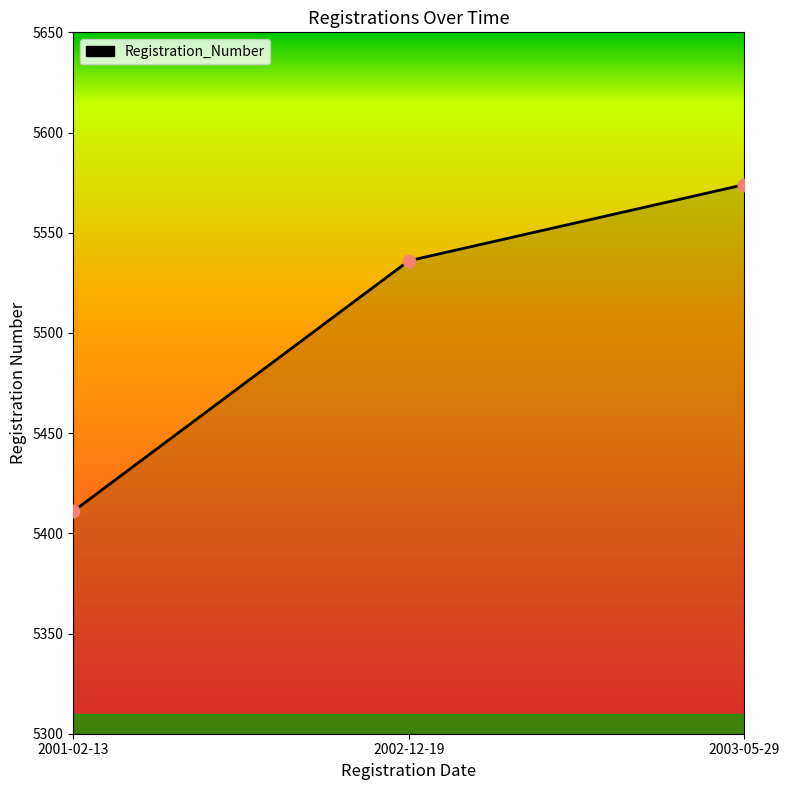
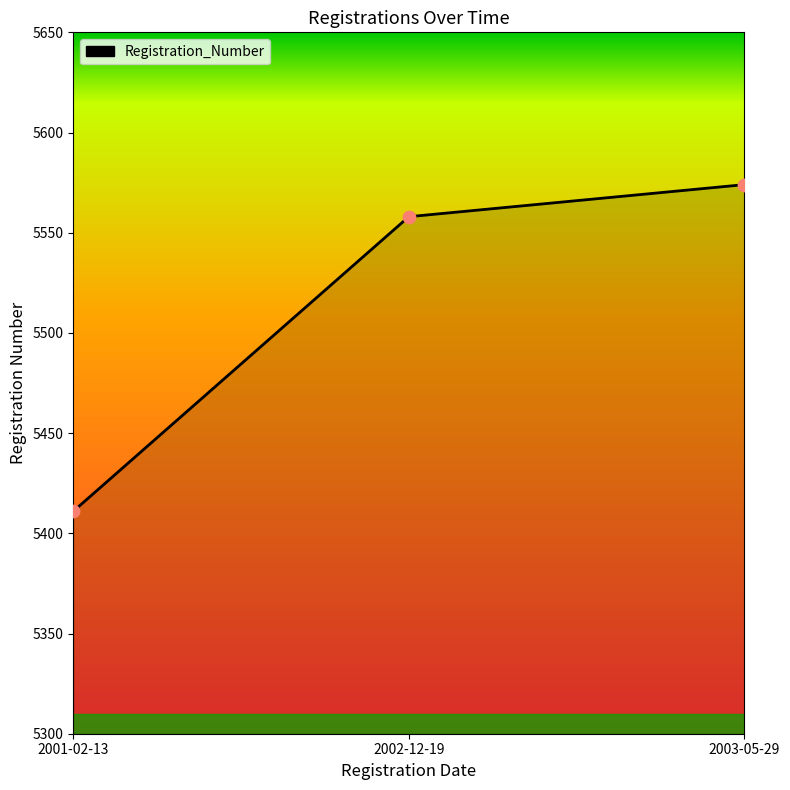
2002-12-19: 5536 -> 5558
